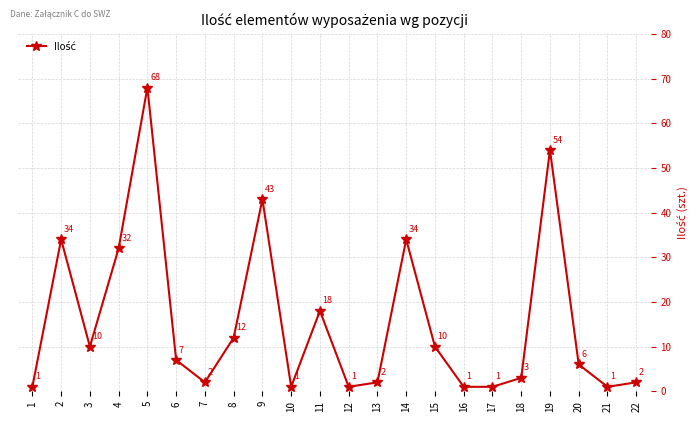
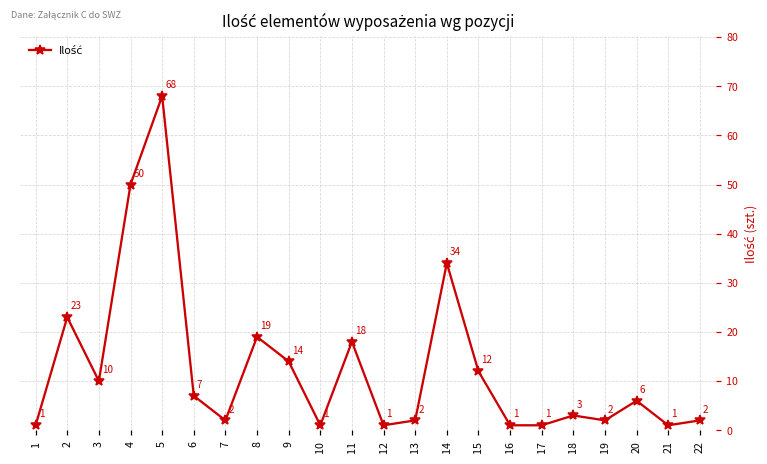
2: 34 -> 23
4: 32 -> 50
8: 12 -> 19
9: 43 -> 14
15: 10 -> 12
19: 54 -> 2
